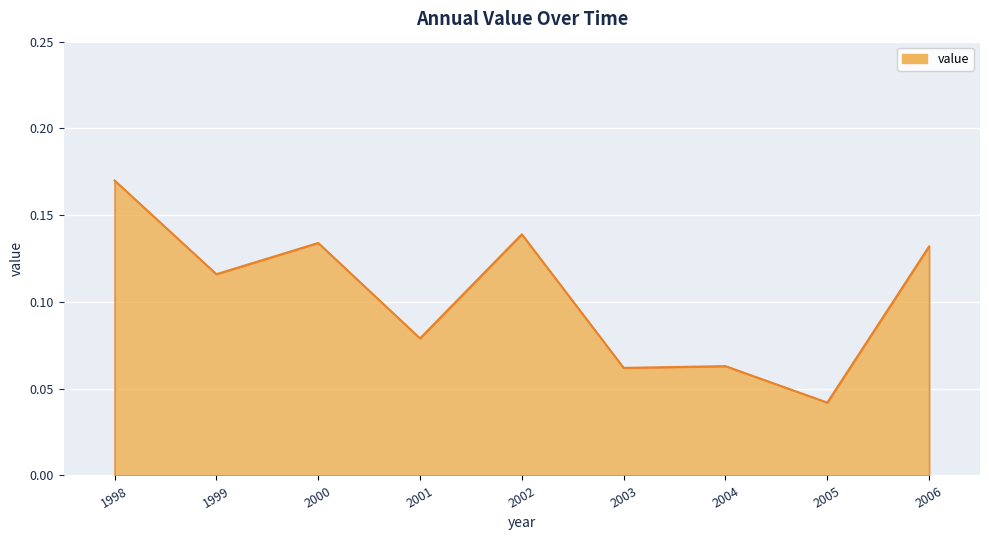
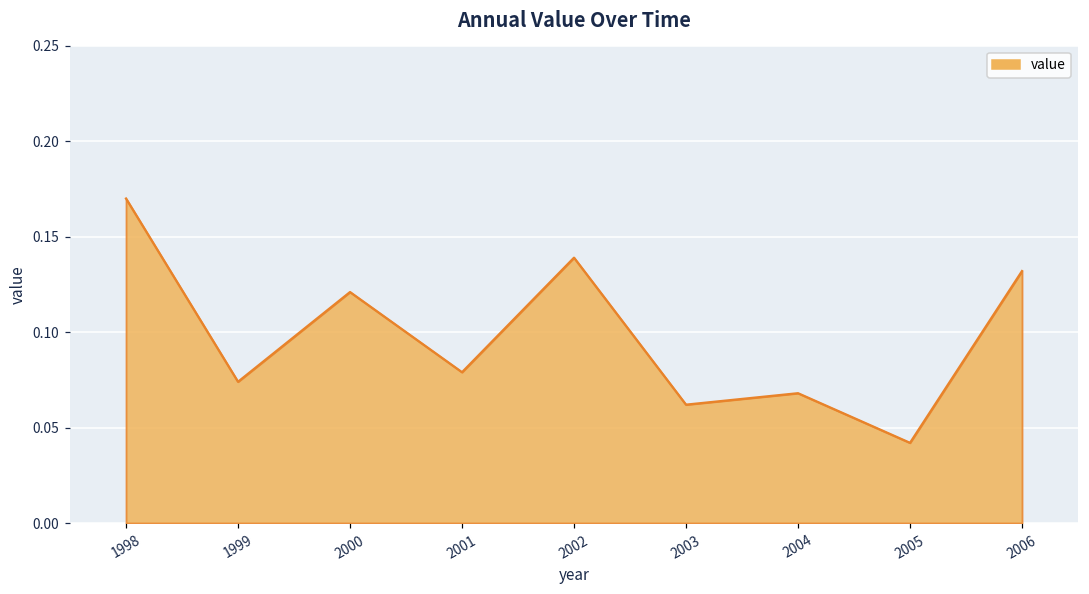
1999: 0.116 -> 0.074
2000: 0.134 -> 0.121
2004: 0.063 -> 0.068
